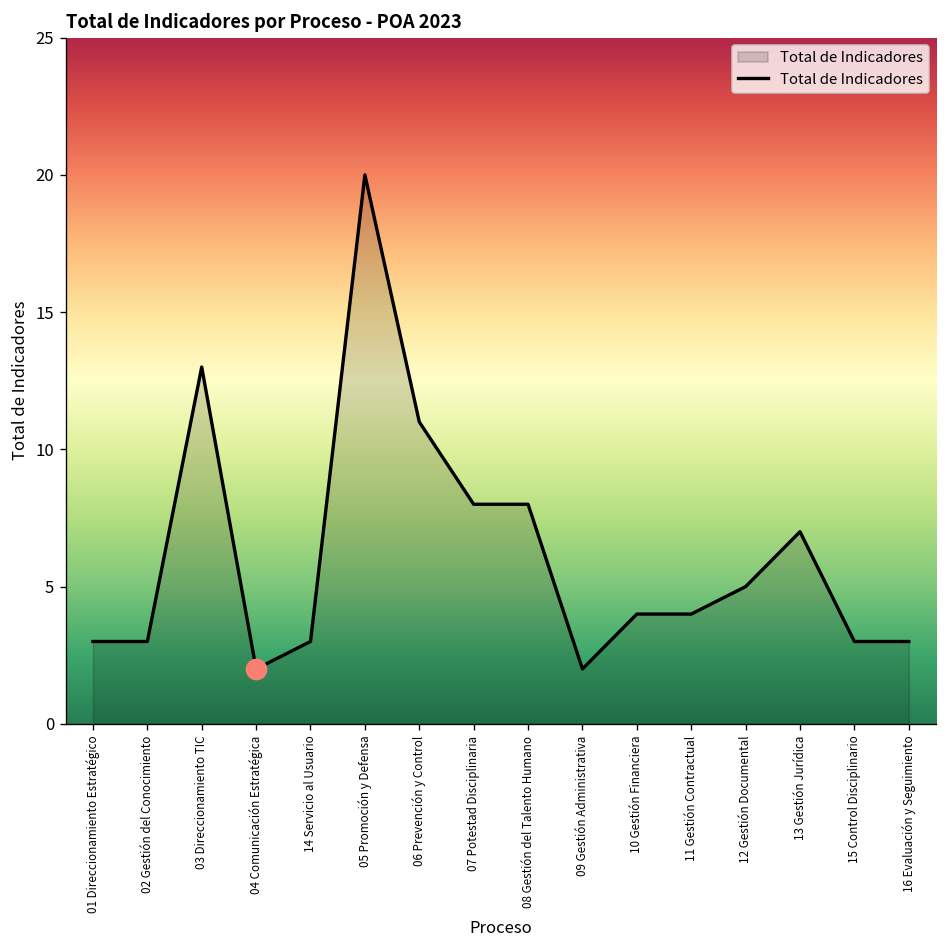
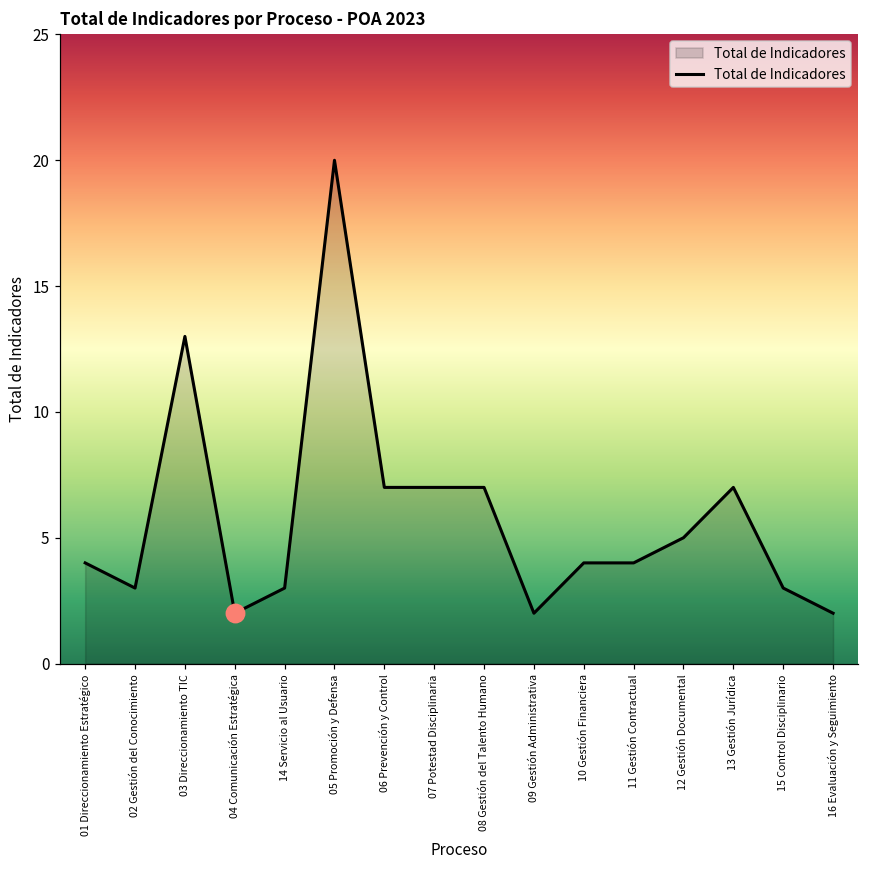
Total de Indicadores, 01 Direccionamiento Estratégico: 3 -> 4
Total de Indicadores, 06 Prevención y Control: 11 -> 7
Total de Indicadores, 07 Potestad Disciplinaria: 8 -> 7
Total de Indicadores, 08 Gestión del Talento Humano: 8 -> 7
Total de Indicadores, 16 Evaluación y Seguimiento: 3 -> 2
